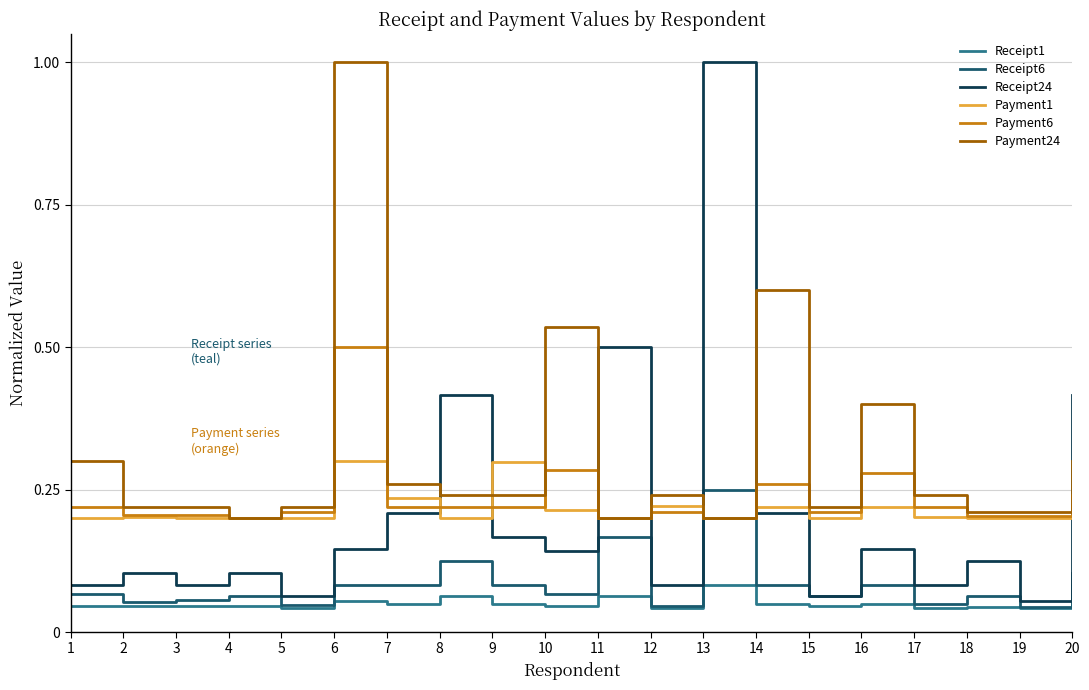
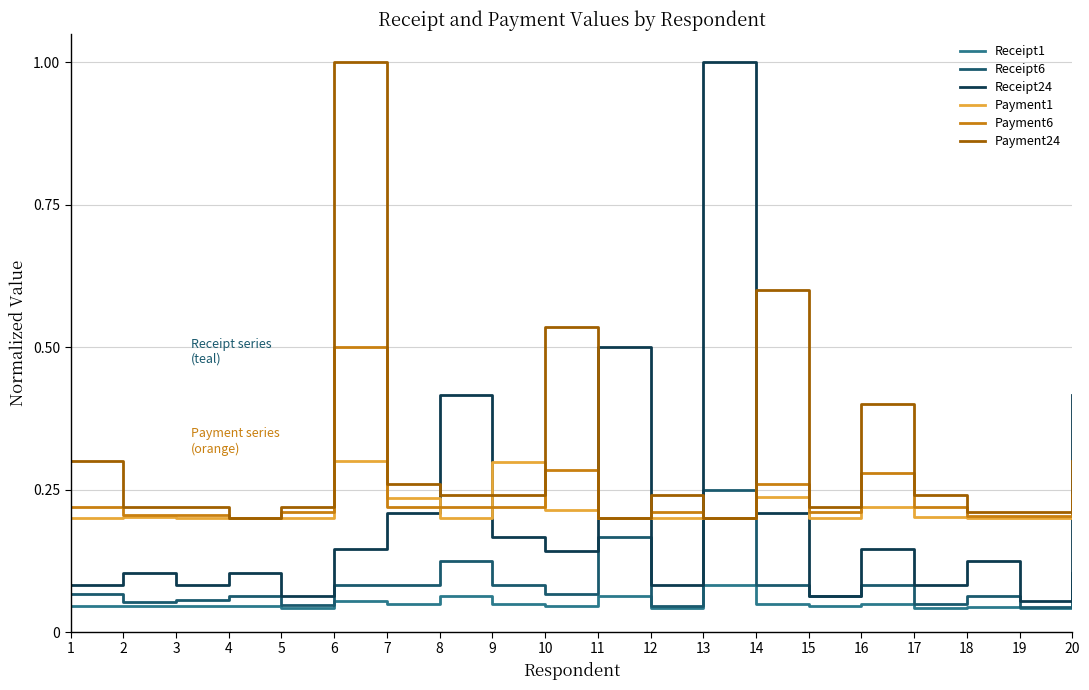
Payment1, 12: 0.22 -> 0.20
Payment1, 14: 0.22 -> 0.24
